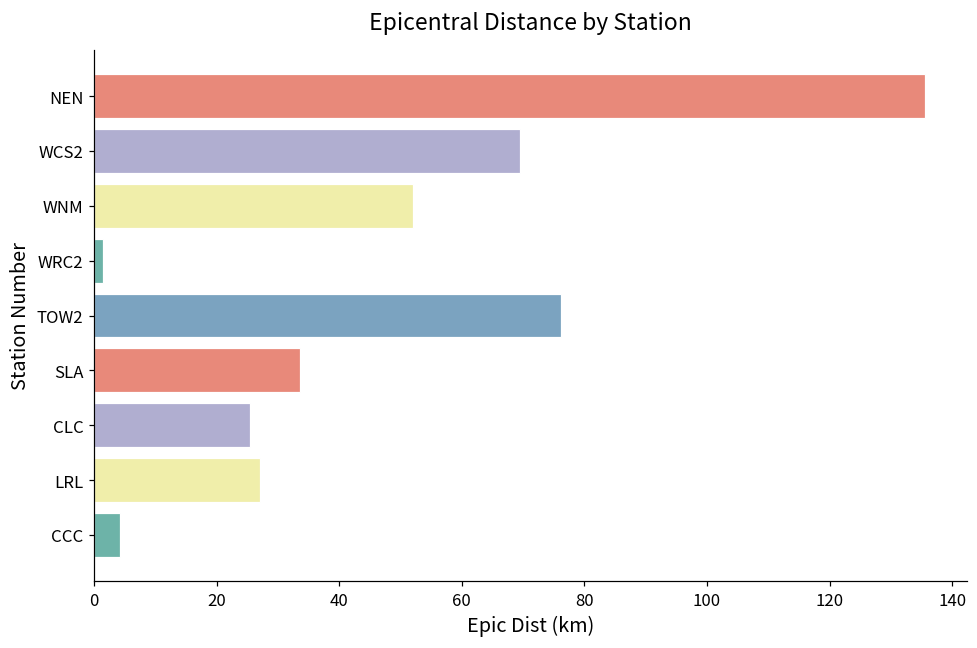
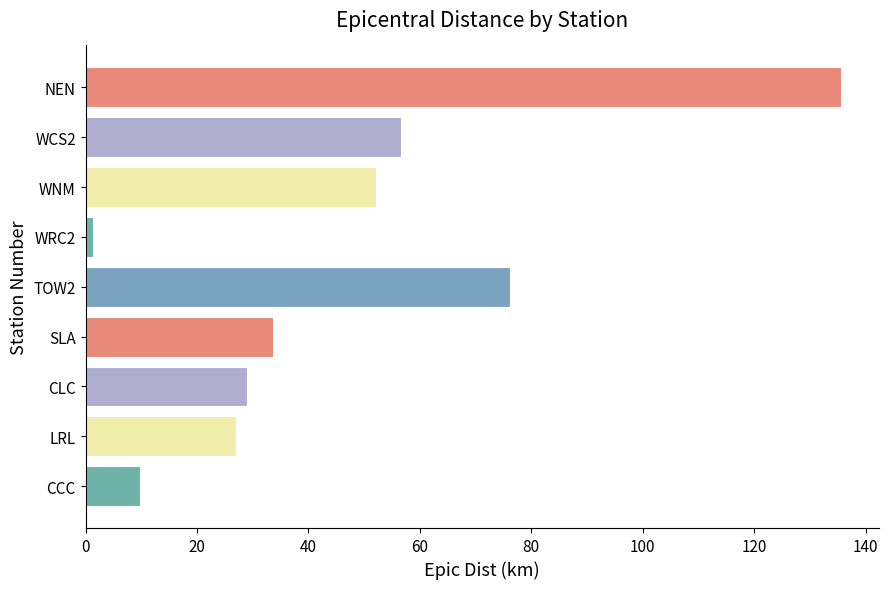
WCS2: 70 -> 57
CLC: 26 -> 29
CCC: 4 -> 10
